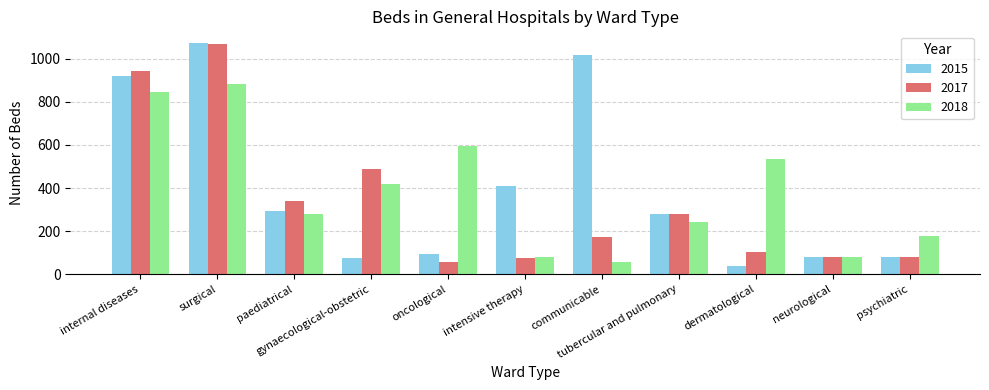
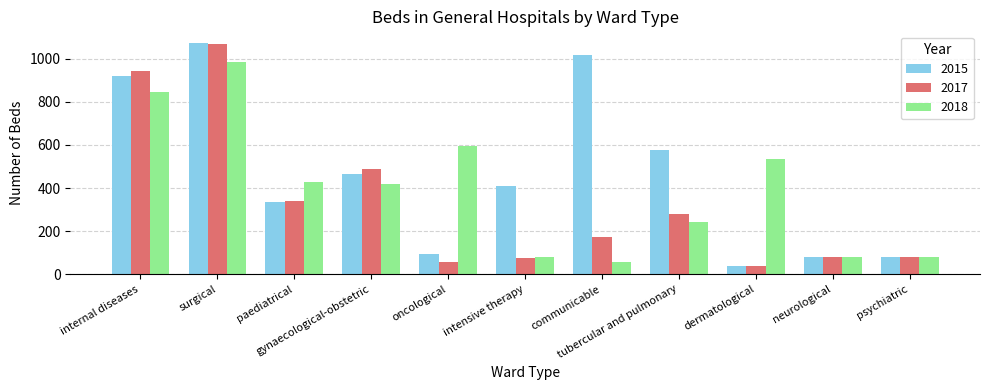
2018, surgical: 880 -> 990
2015, paediatrical: 290 -> 330
2018, paediatrical: 280 -> 430
2015, gynaecological-obstetric: 80 -> 460
2015, tubercular and pulmonary: 280 -> 580
2017, dermatological: 100 -> 40
2018, psychiatric: 180 -> 80
